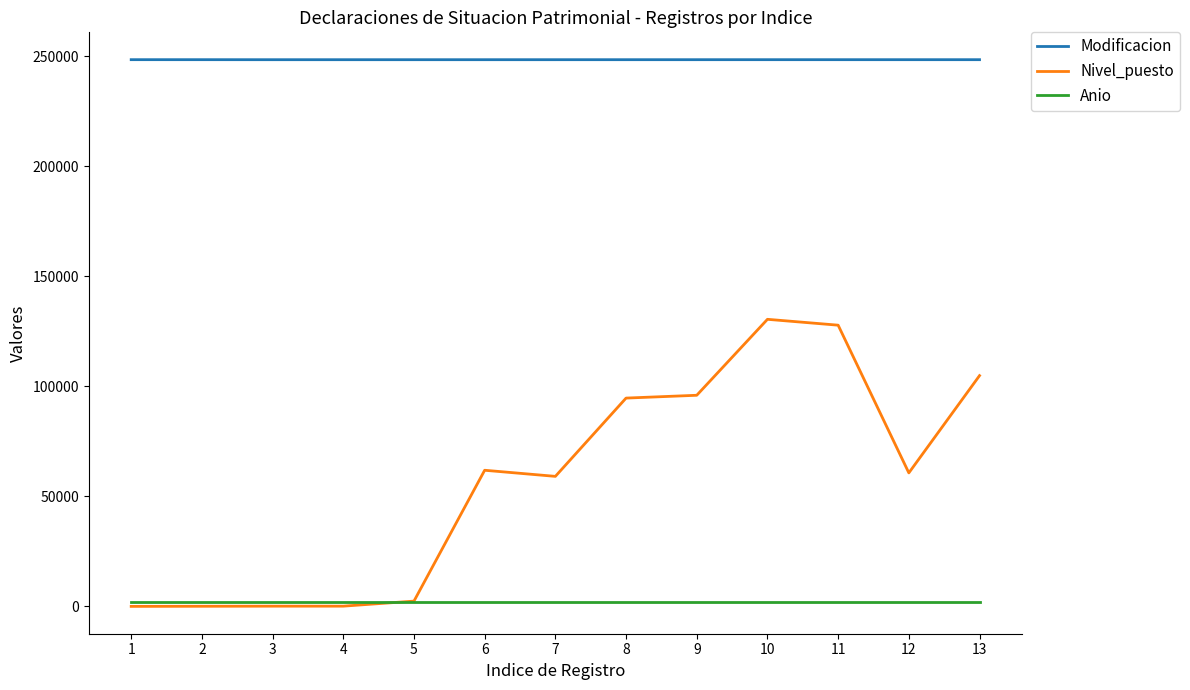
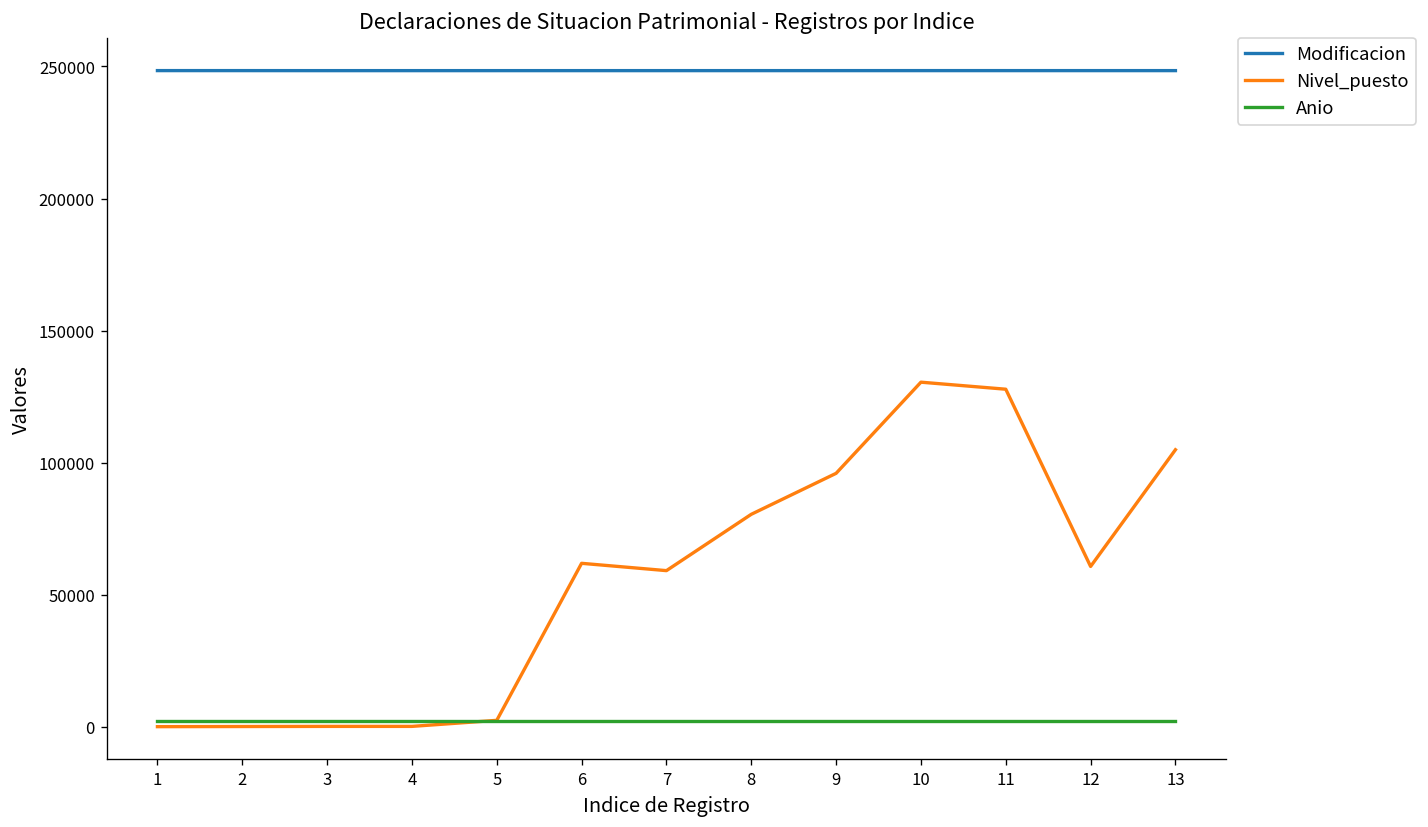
Nivel_puesto, 8: 95000 -> 80000
